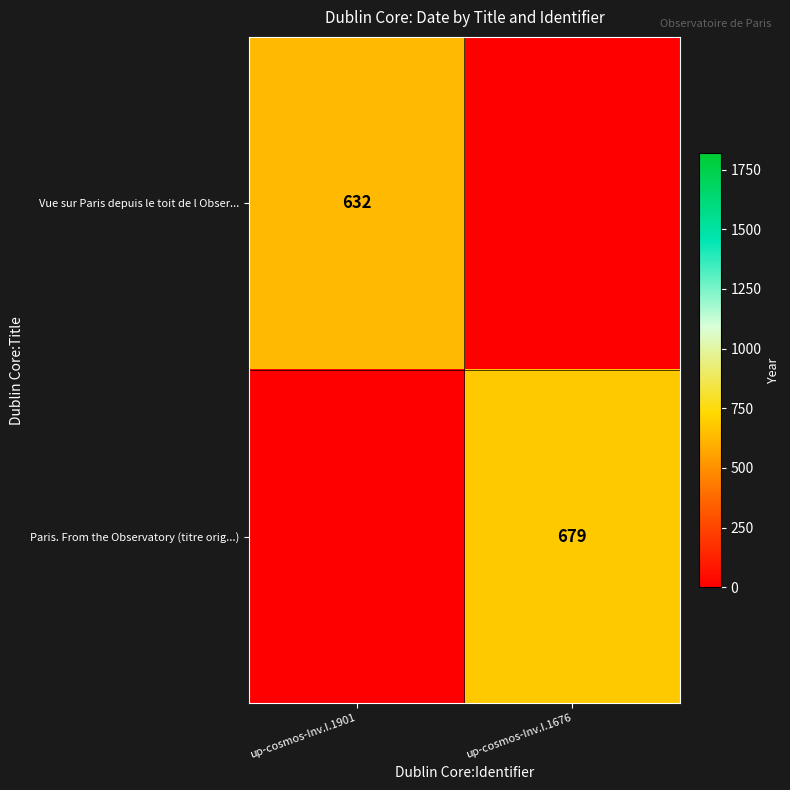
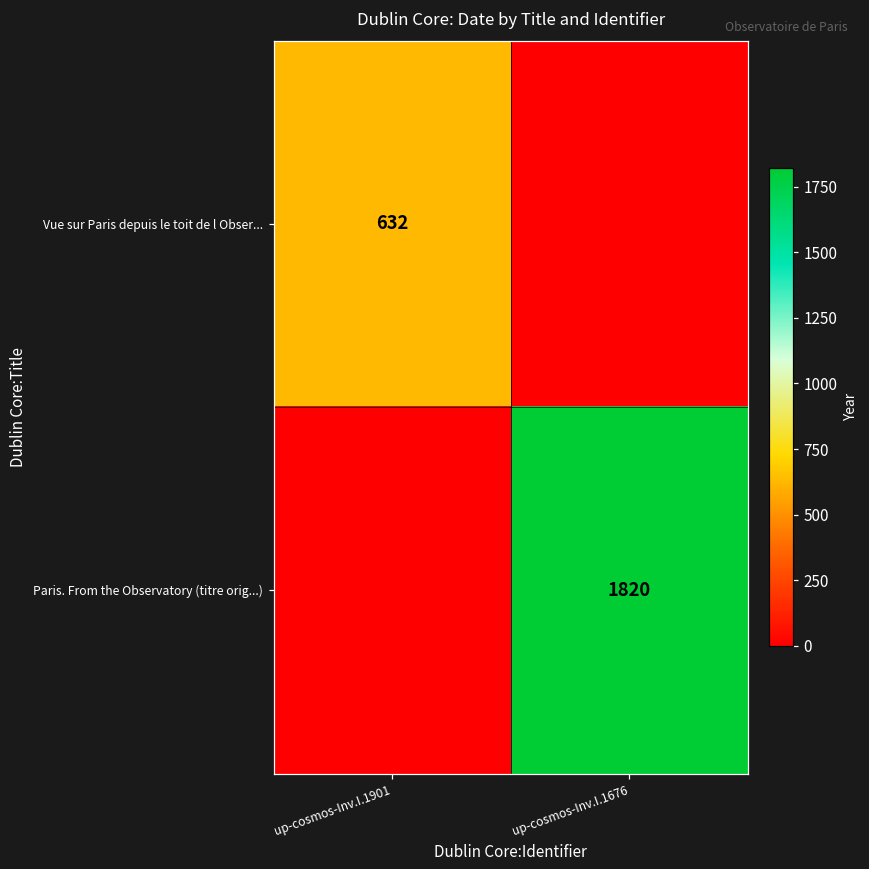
Paris. From the Observatory (titre orig...), up-cosmos-Inv.I.1676: 679 -> 1820
